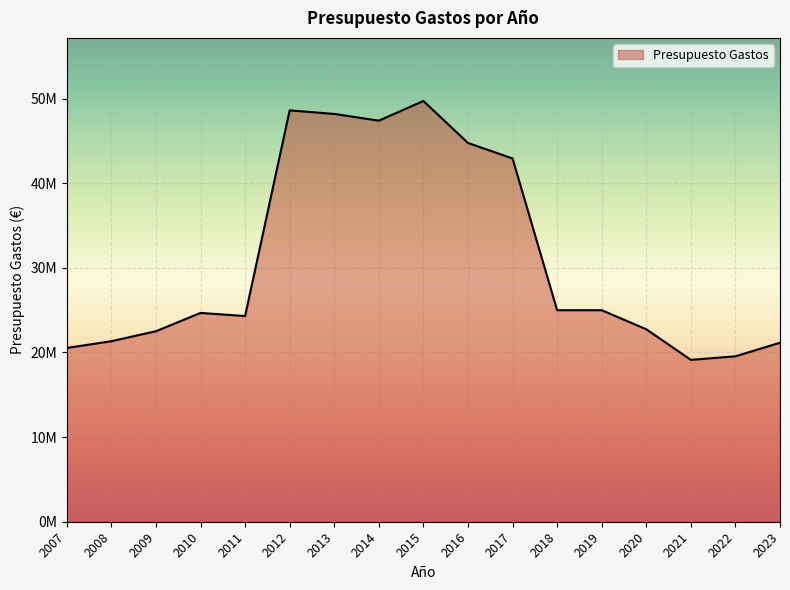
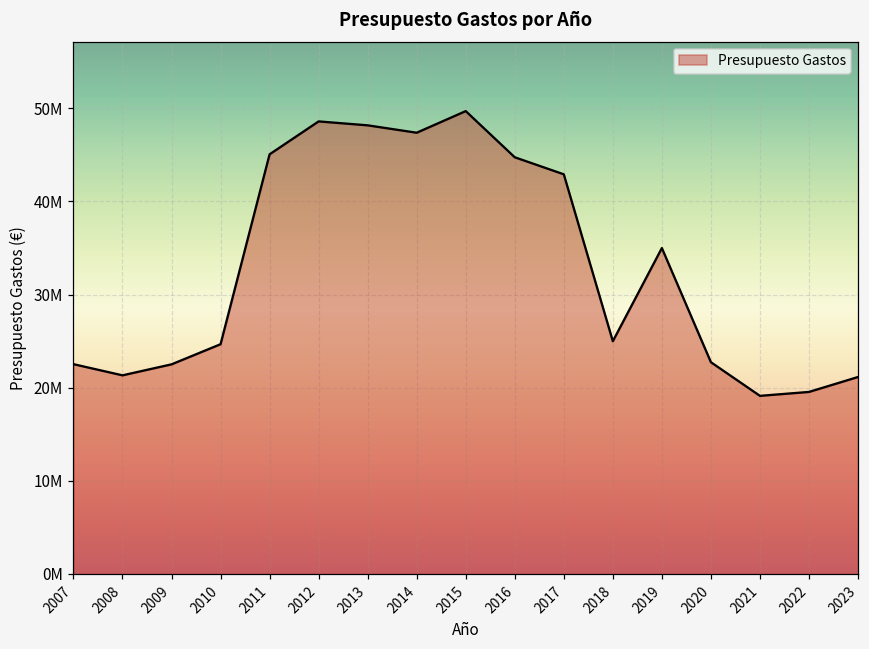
2007: 21000000 -> 23000000
2011: 24000000 -> 45000000
2019: 25000000 -> 35000000
